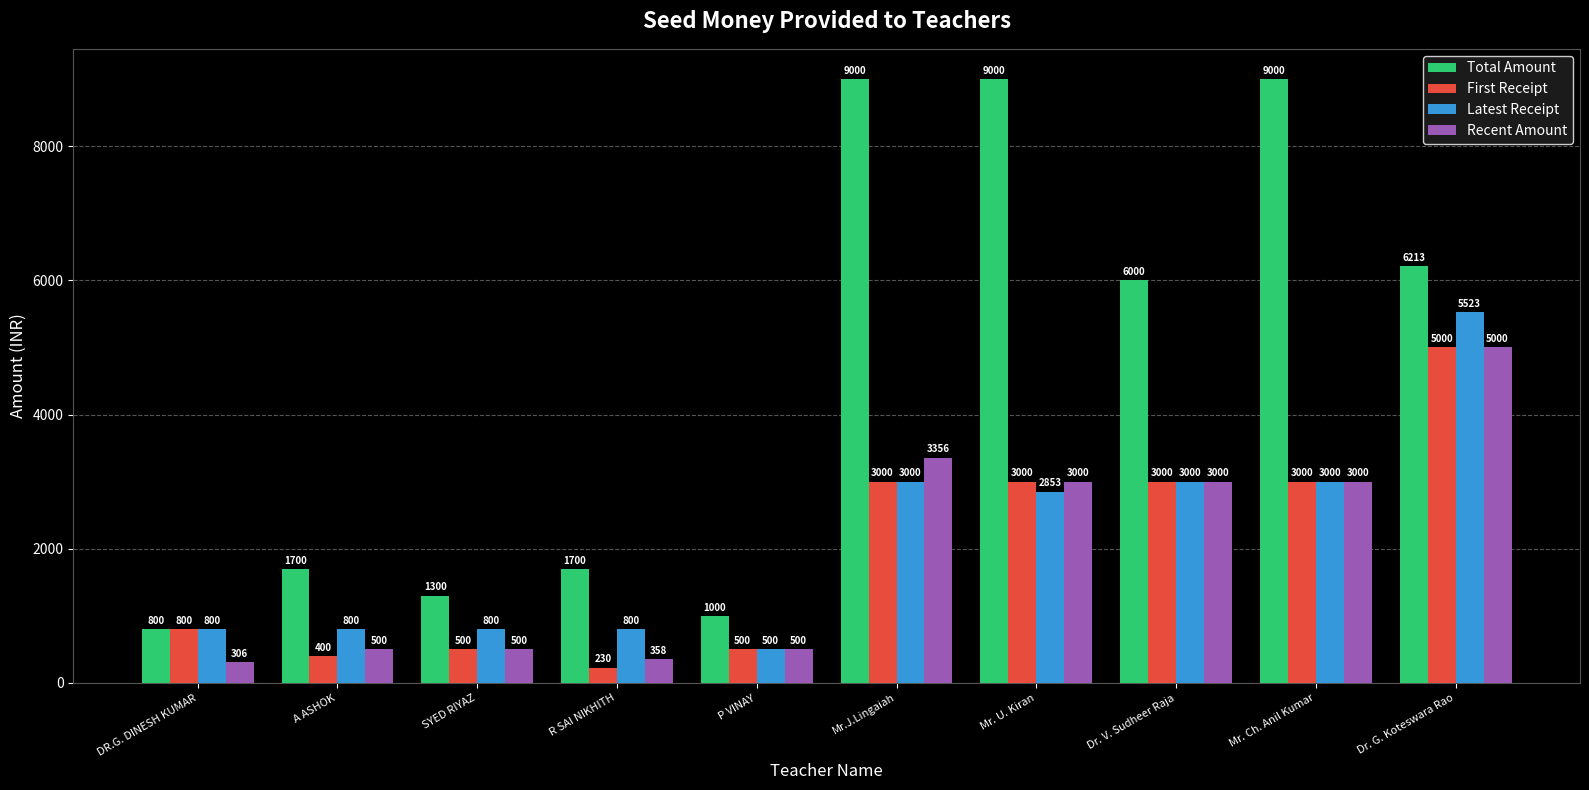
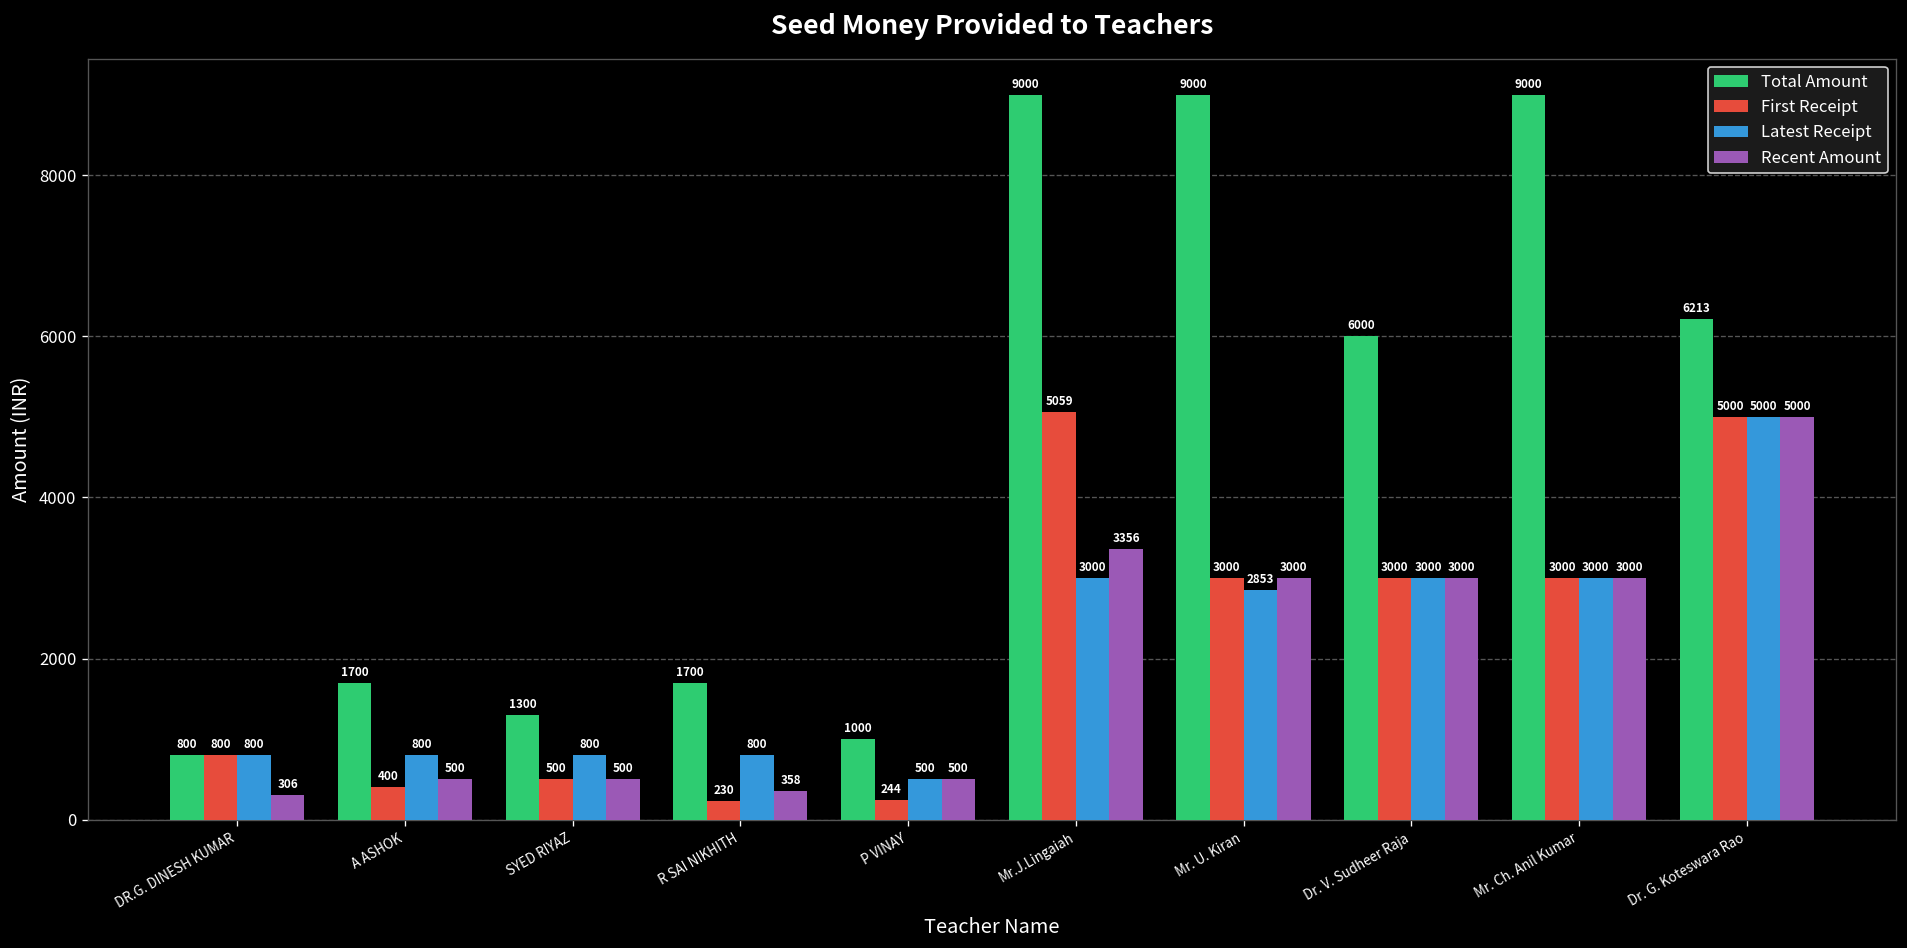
First Receipt, P VINAY: 500 -> 244
First Receipt, Mr.J.Lingaiah: 3000 -> 5059
Latest Receipt, Dr. G. Koteswara Rao: 5523 -> 5000
